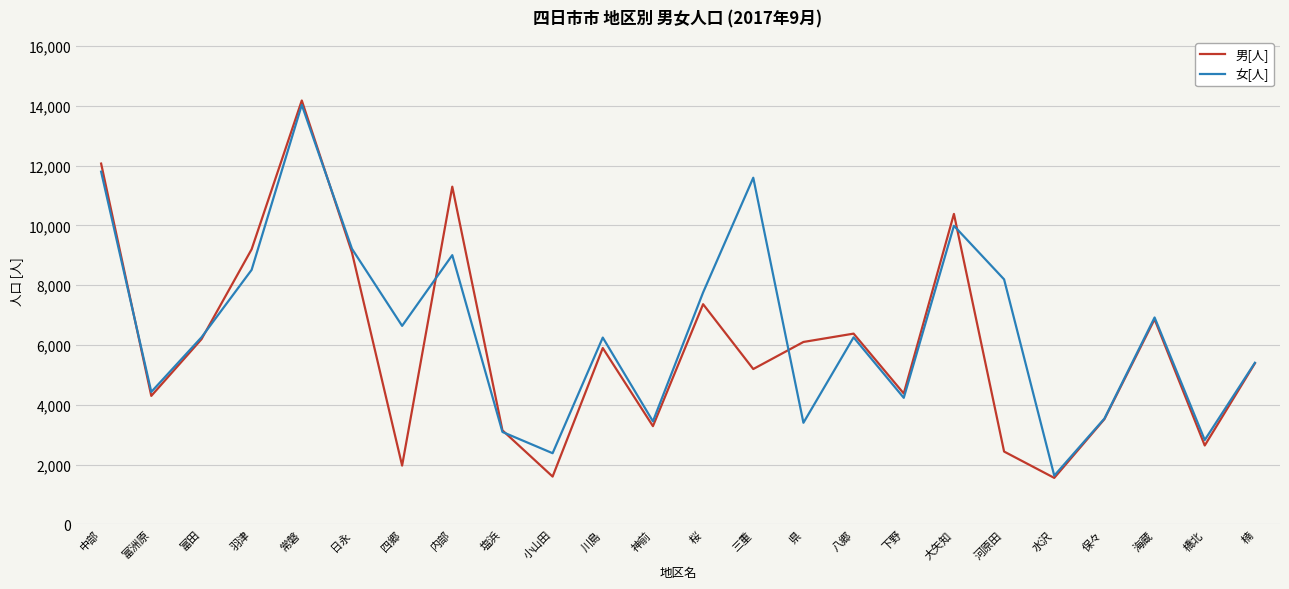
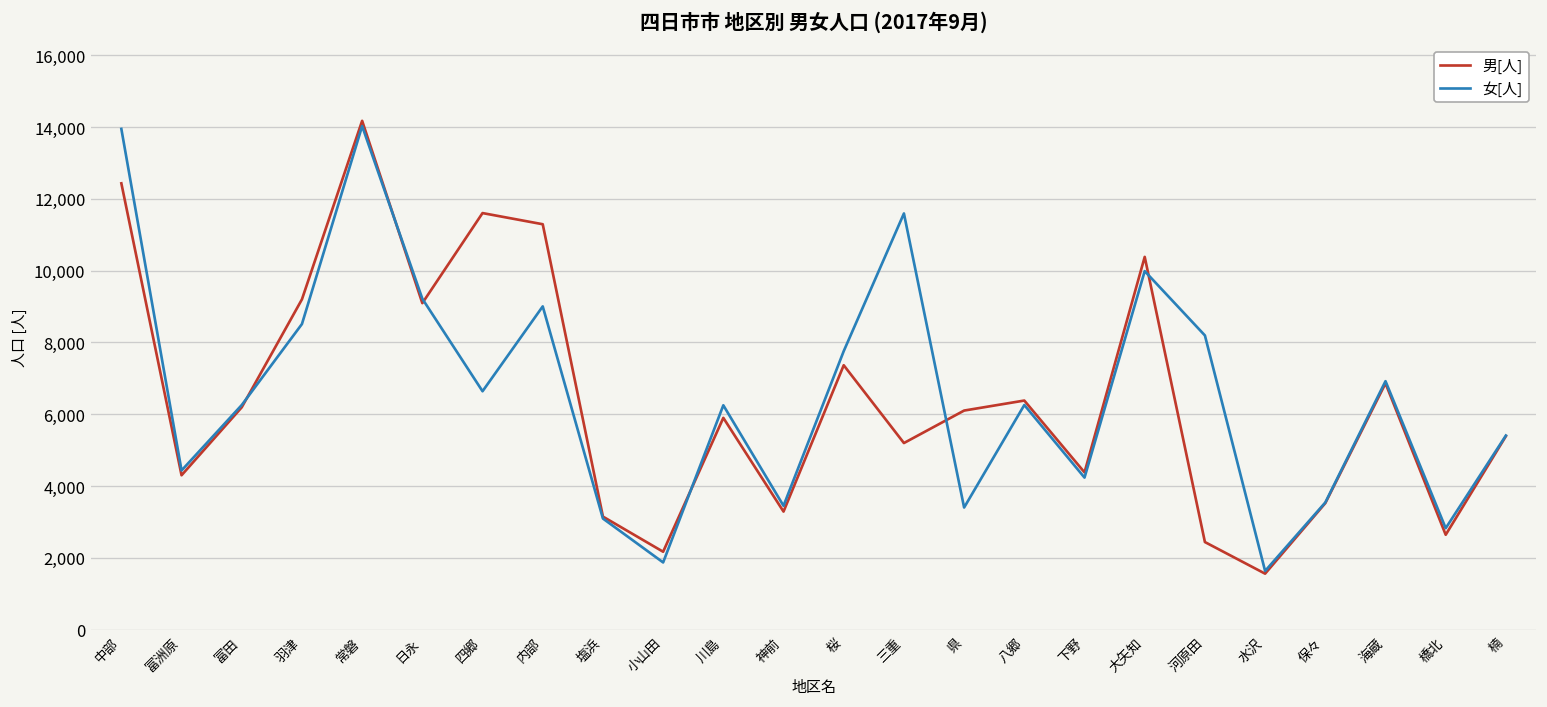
男[人], 中部: 12,100 -> 12,400
女[人], 中部: 11,800 -> 14,000
男[人], 四郷: 2,000 -> 11,600
男[人], 小山田: 1,600 -> 2,200
女[人], 小山田: 2,400 -> 1,900
